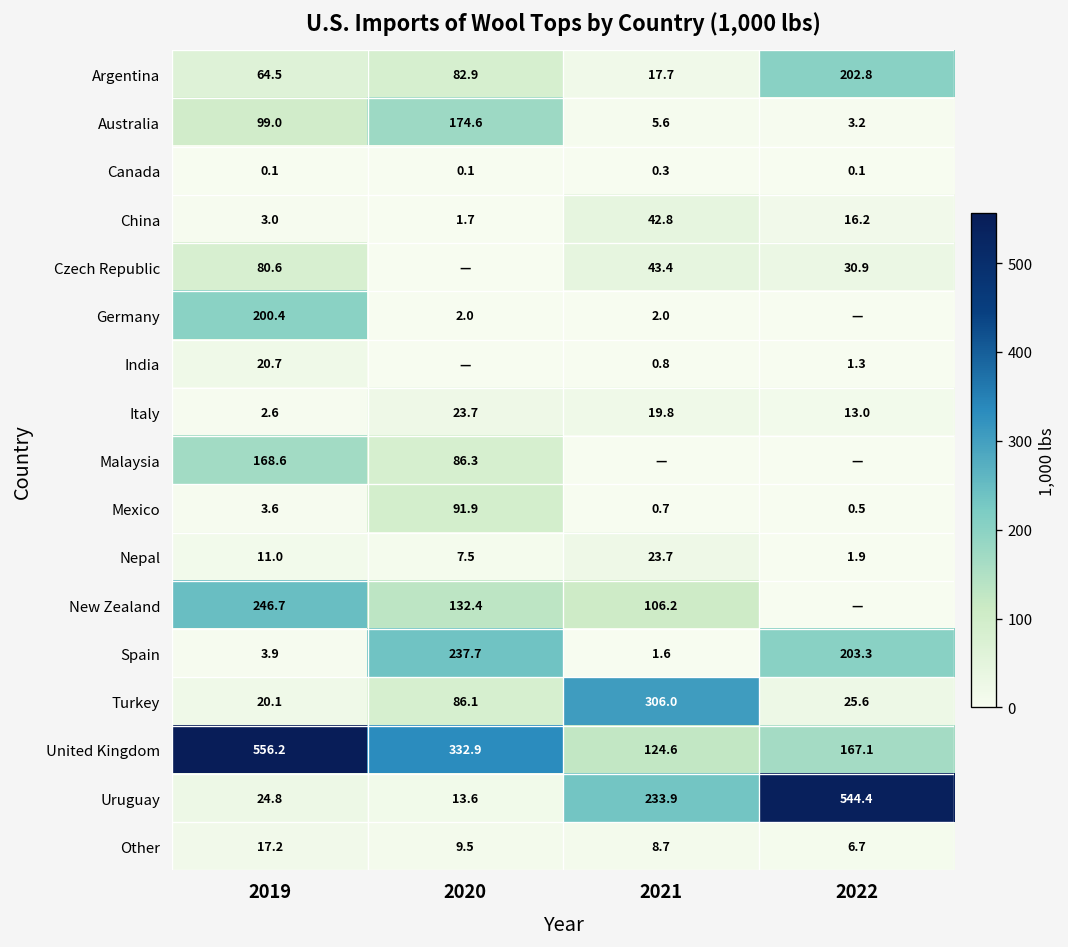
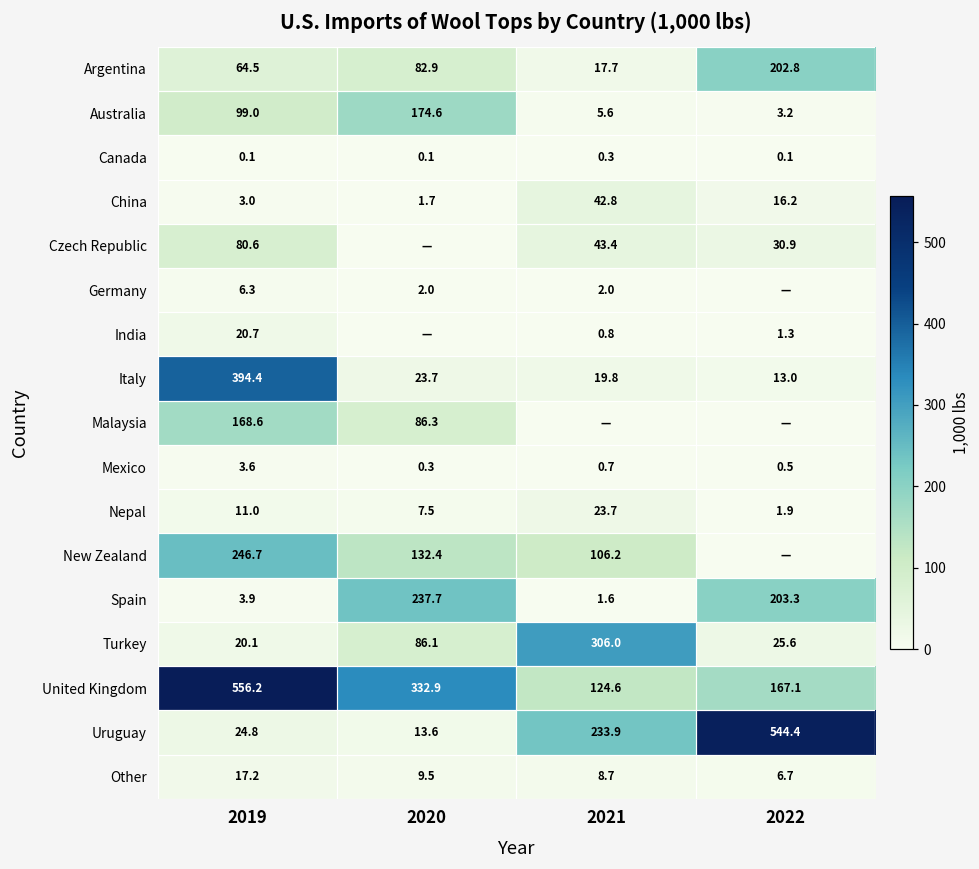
Germany, 2019: 200.4 -> 6.3
Italy, 2019: 2.6 -> 394.4
Mexico, 2020: 91.9 -> 0.3
